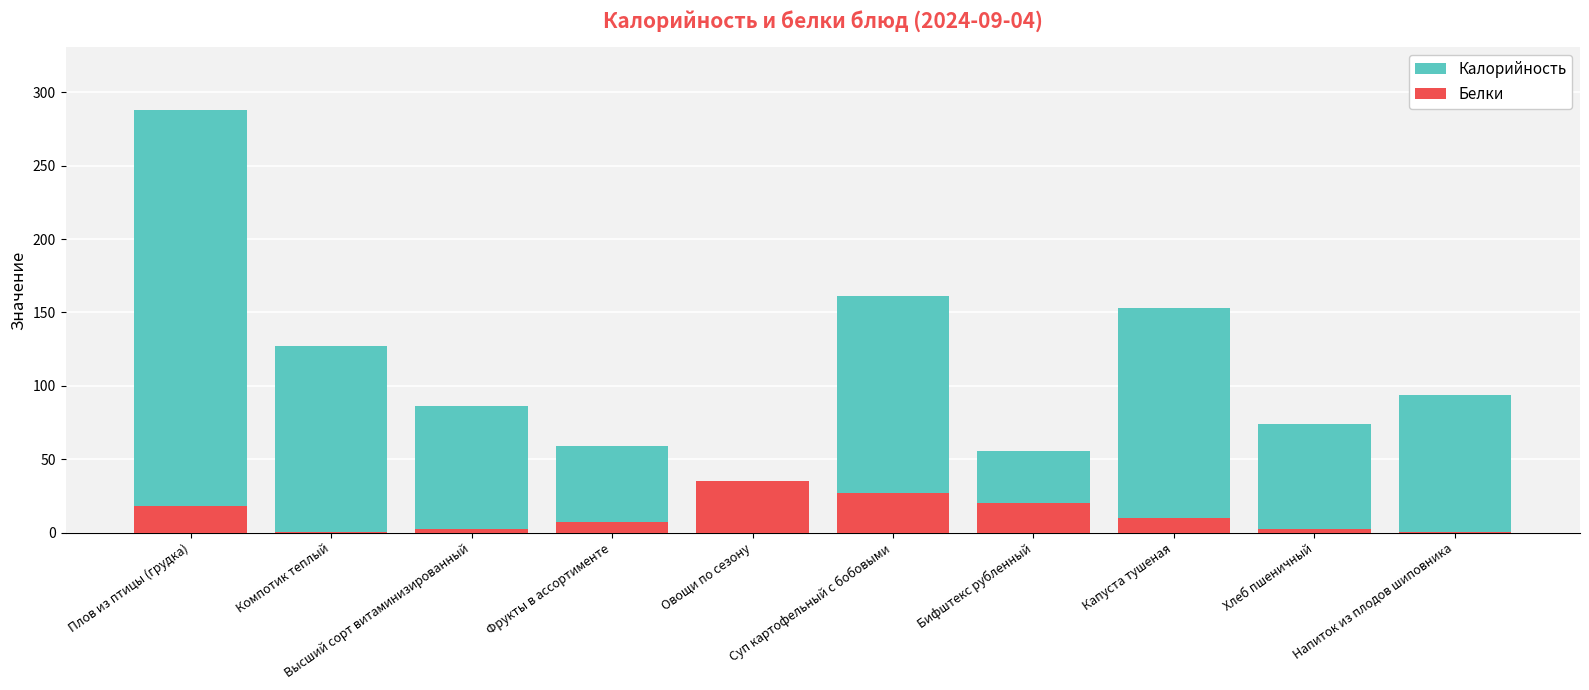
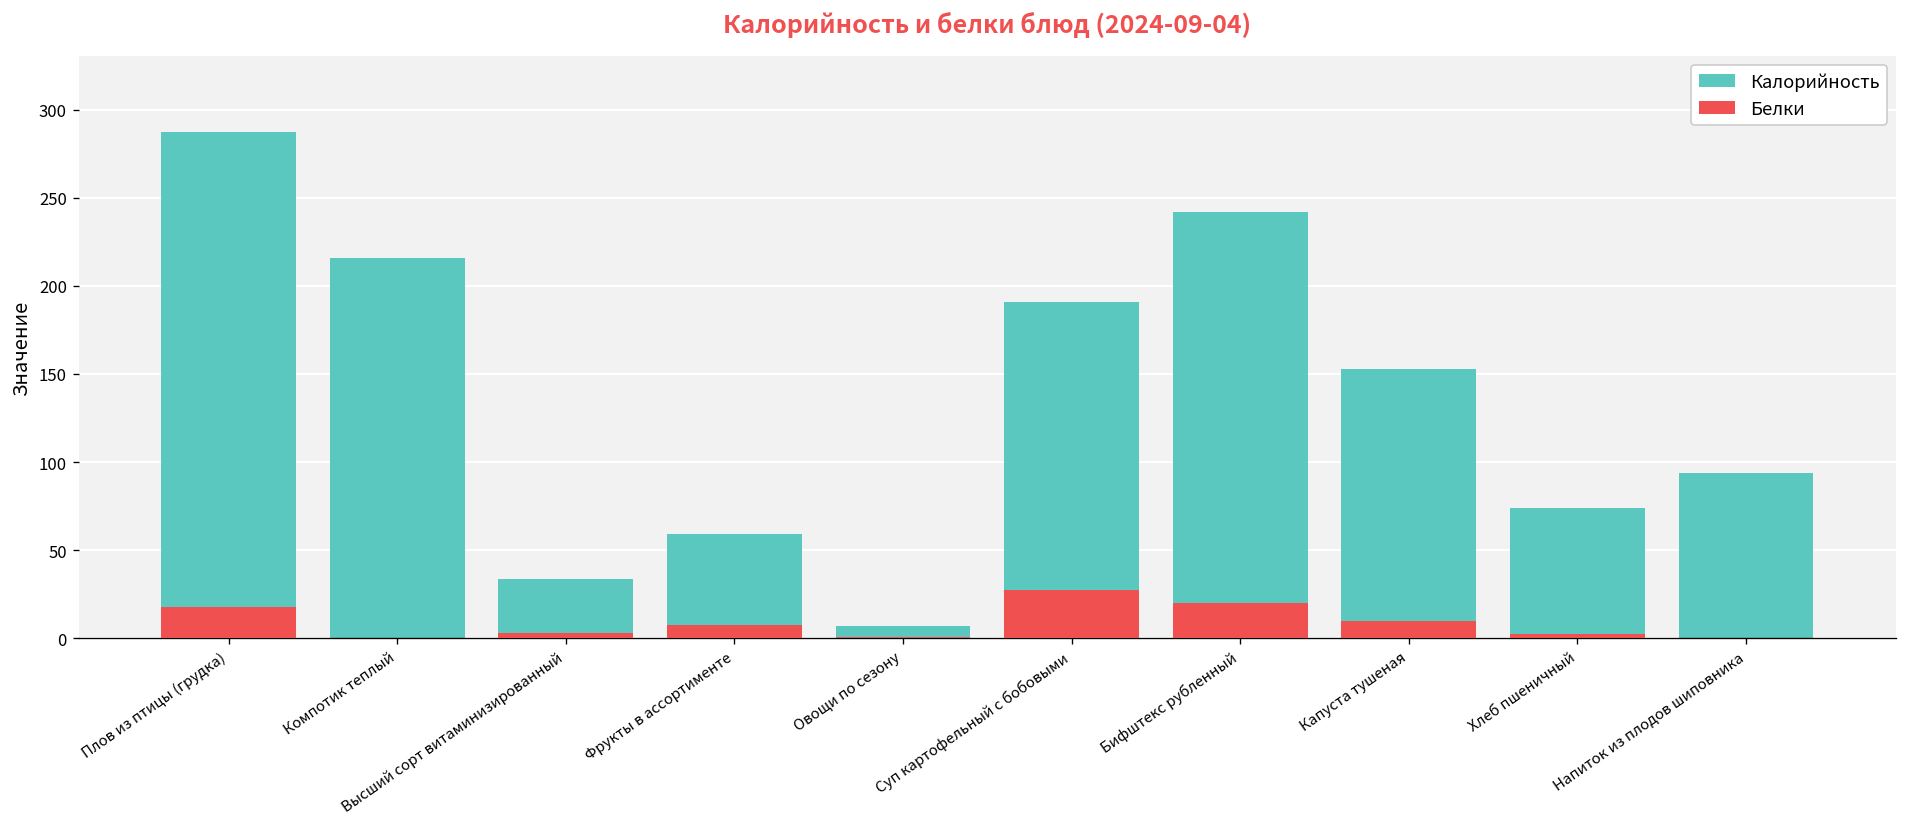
Калорийность, Компотик теплый: 127 -> 216
Калорийность, Высший сорт витаминизированный: 87 -> 33
Белки, Овощи по сезону: 35 -> 0
Калорийность, Суп картофельный с бобовыми: 161 -> 191
Калорийность, Бифштекс рубленный: 56 -> 242
